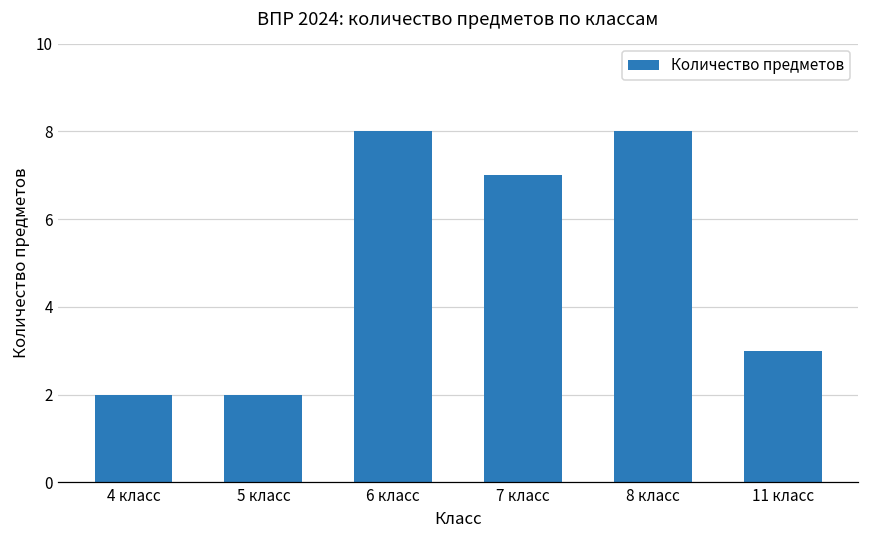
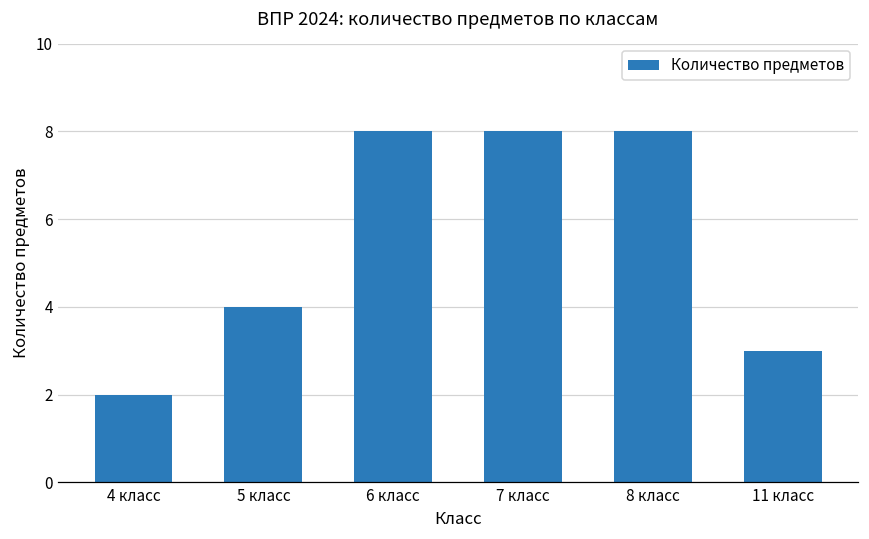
5 класс: 2 -> 4
7 класс: 7 -> 8
